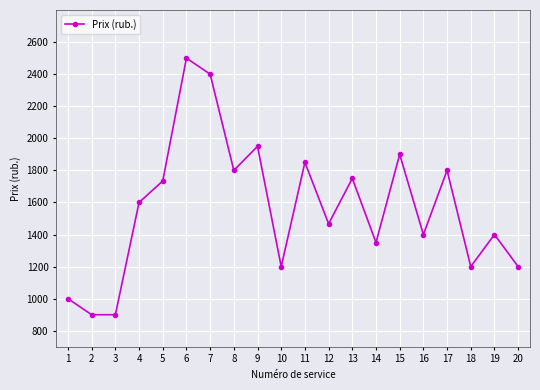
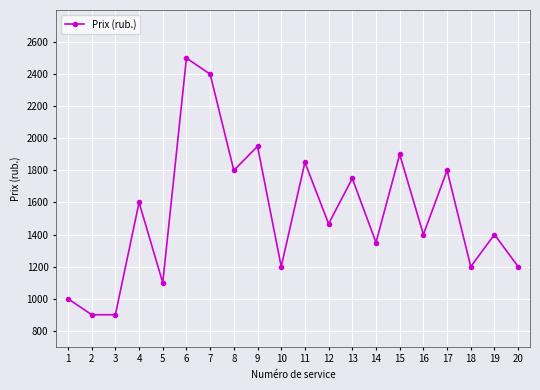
5: 1730 -> 1100
